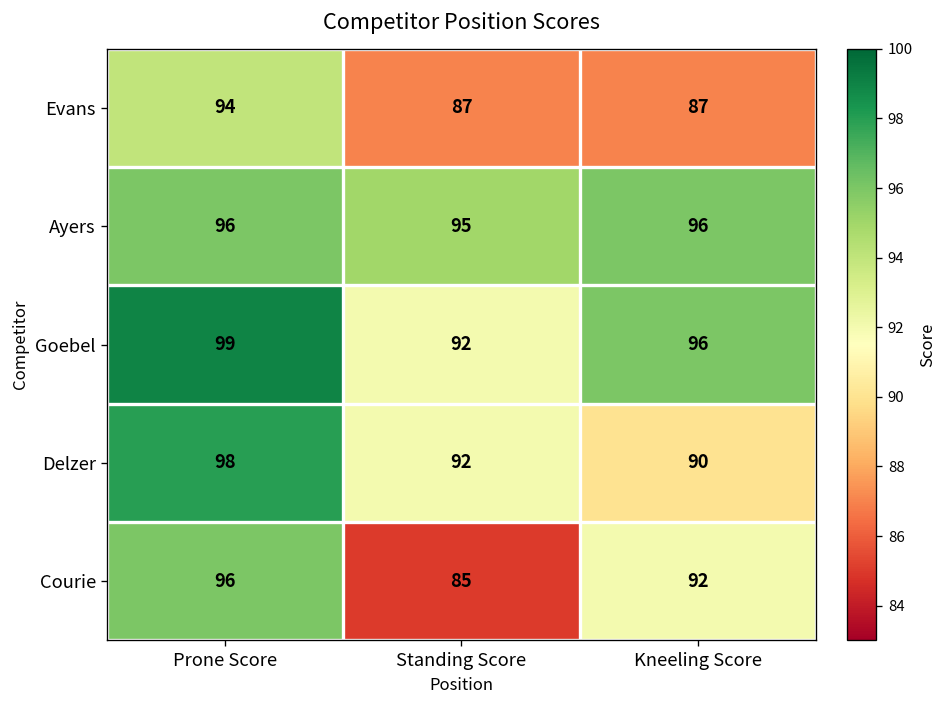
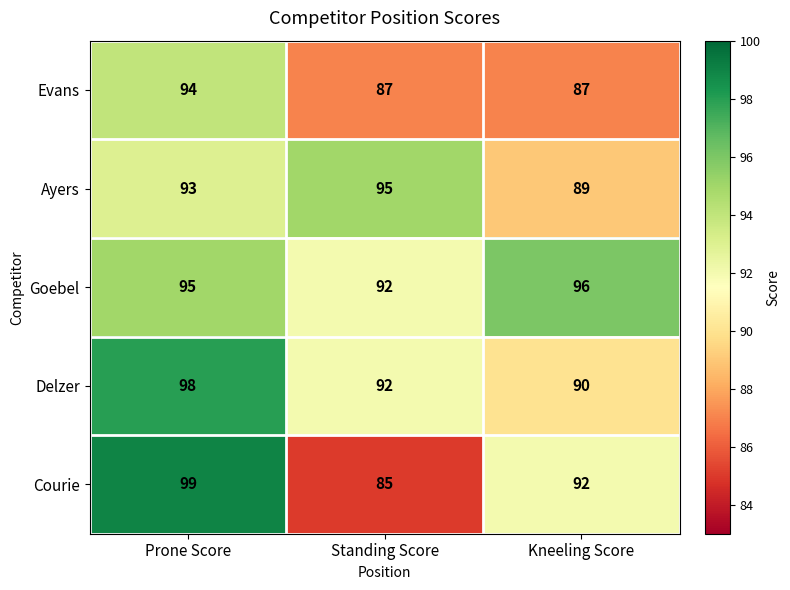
Ayers, Prone Score: 96 -> 93
Ayers, Kneeling Score: 96 -> 89
Goebel, Prone Score: 99 -> 95
Courie, Prone Score: 96 -> 99
